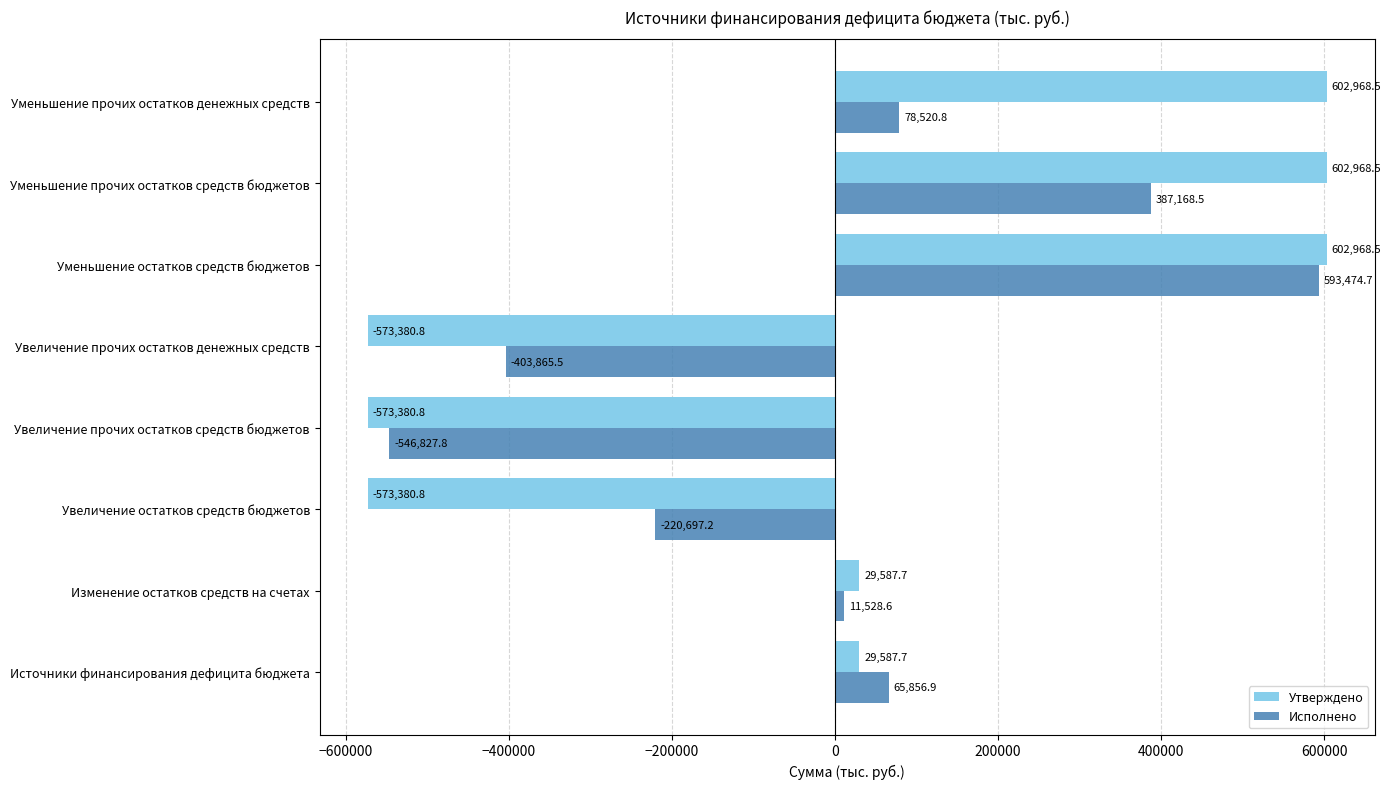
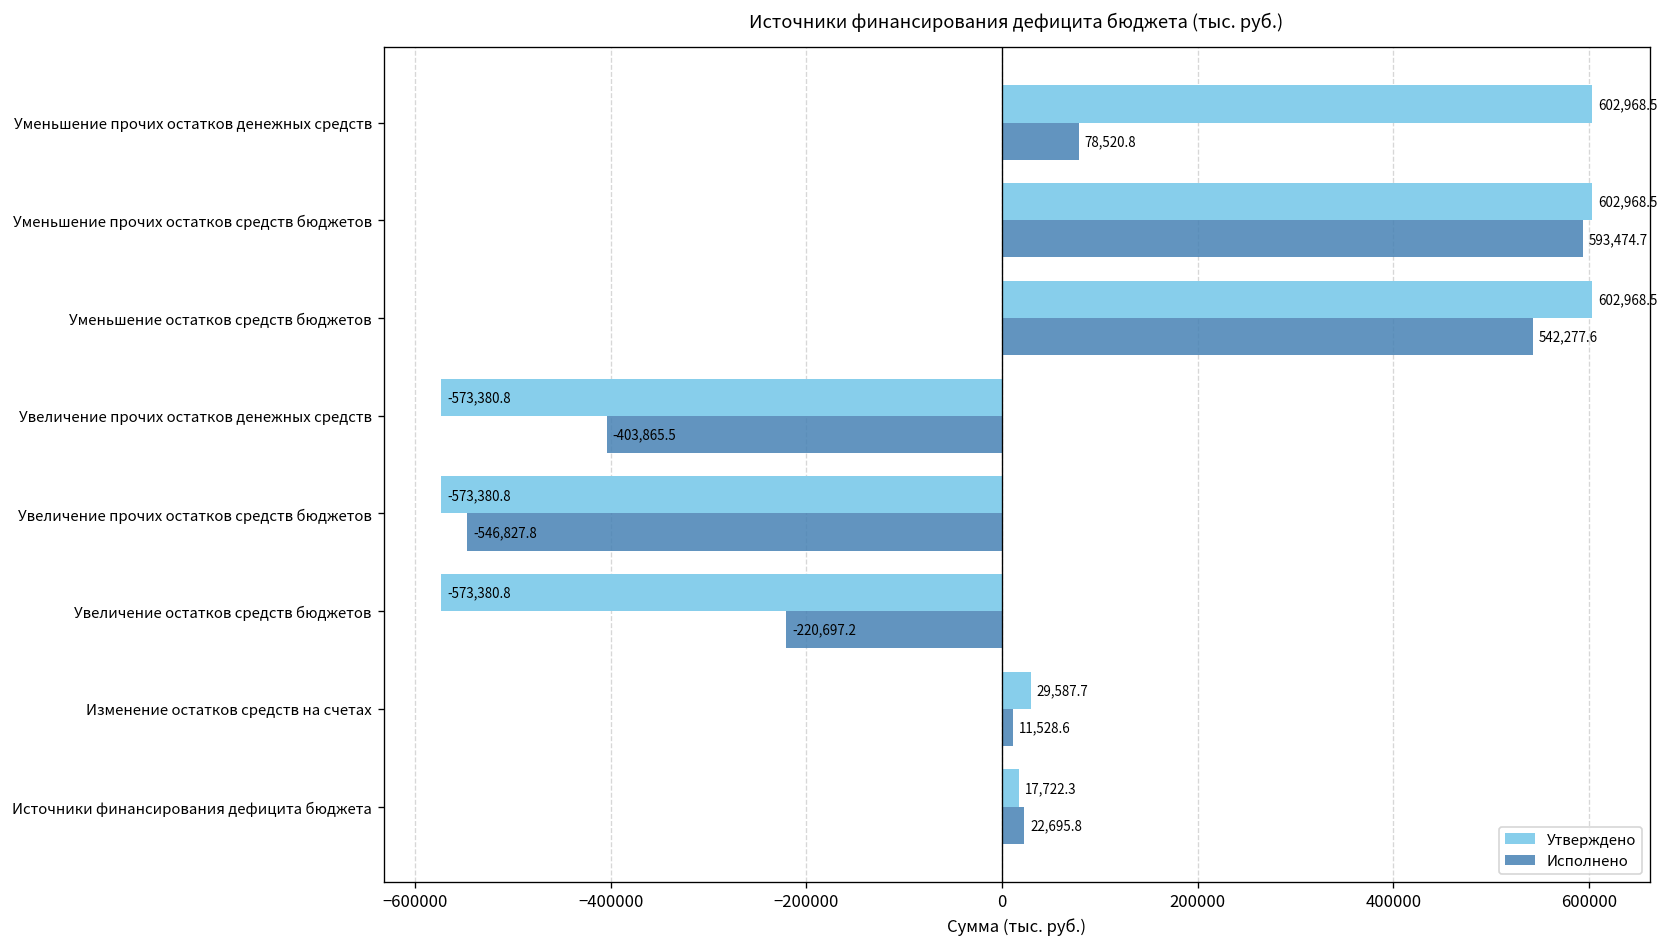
Исполнено, Уменьшение прочих остатков средств бюджетов: 387,168.5 -> 593,474.7
Исполнено, Уменьшение остатков средств бюджетов: 593,474.7 -> 542,277.6
Утверждено, Источники финансирования дефицита бюджета: 29,587.7 -> 17,722.3
Исполнено, Источники финансирования дефицита бюджета: 65,856.9 -> 22,695.8
